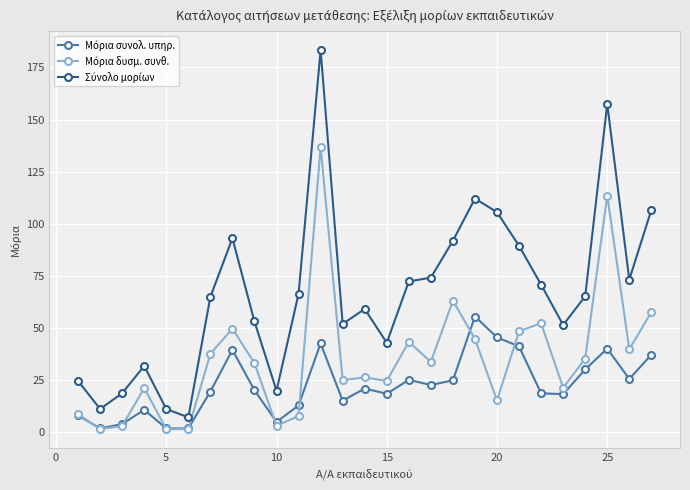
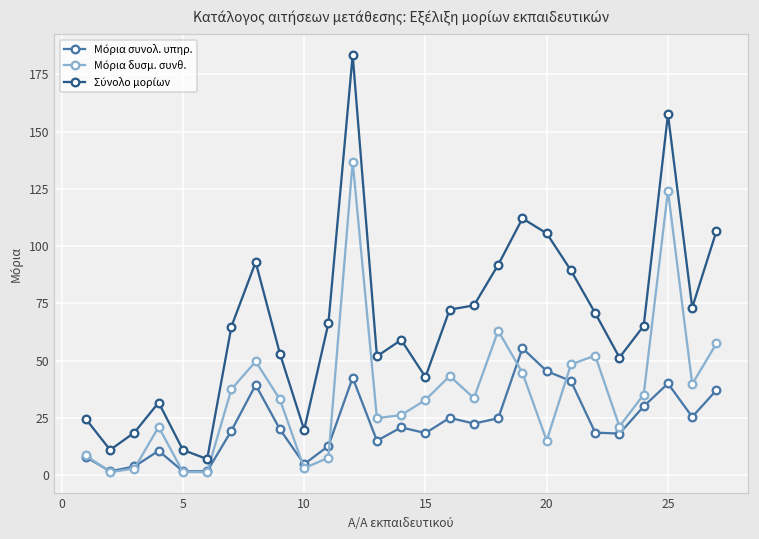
Μόρια δυσμ. συνθ., 15: 24 -> 33
Μόρια δυσμ. συνθ., 25: 114 -> 124
